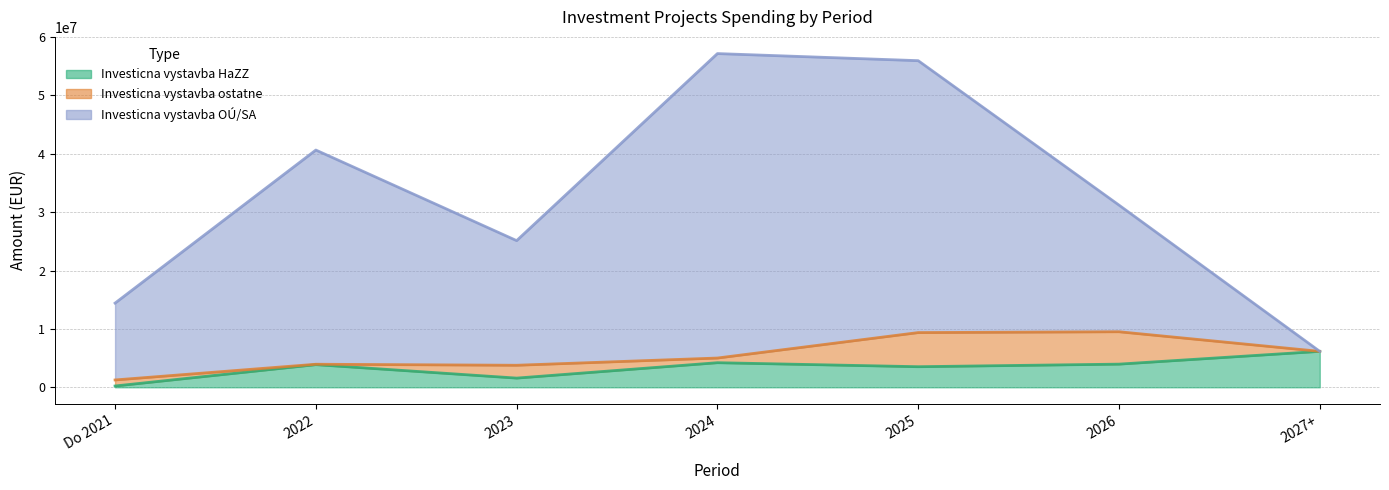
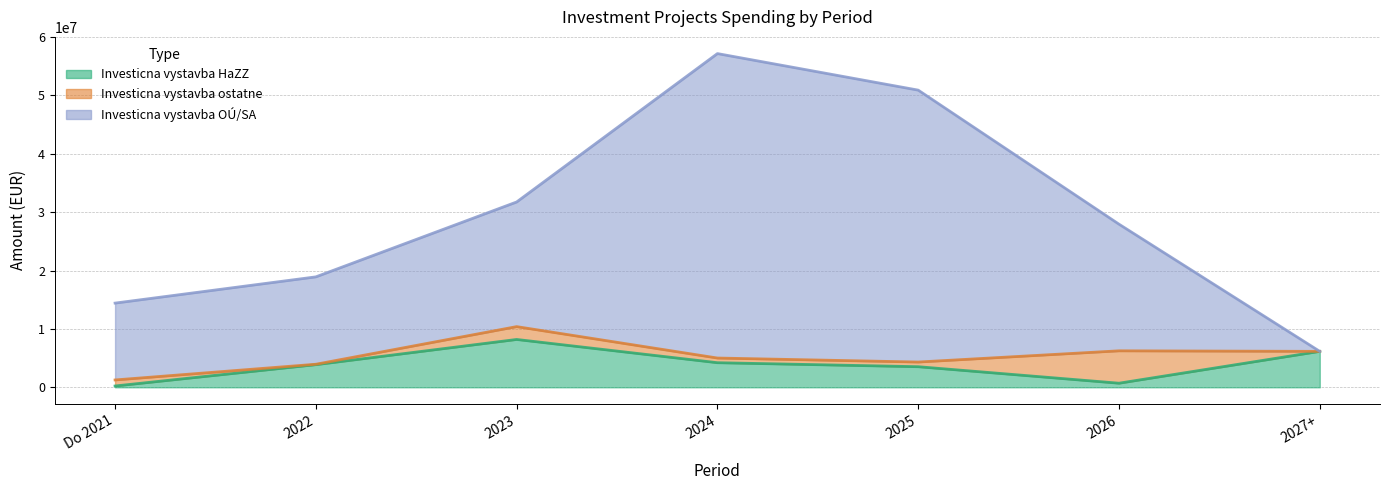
Investicna vystavba OÚ/SA, 2022: 37000000 -> 15000000
Investicna vystavba HaZZ, 2023: 2000000 -> 8000000
Investicna vystavba ostatne, 2025: 6000000 -> 1000000
Investicna vystavba HaZZ, 2026: 4000000 -> 1000000
